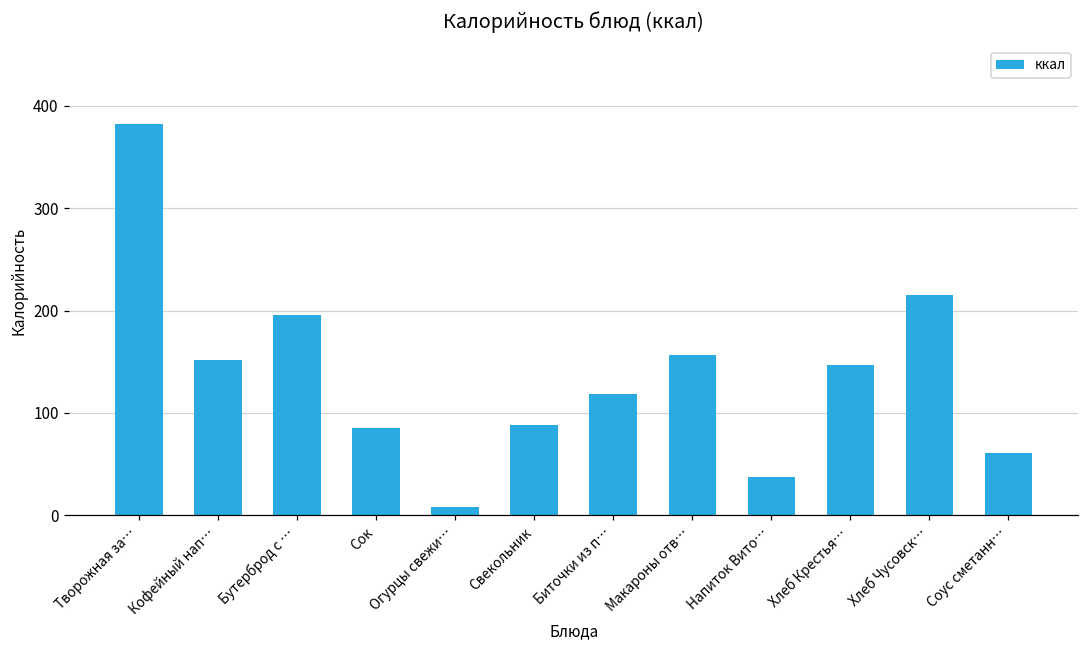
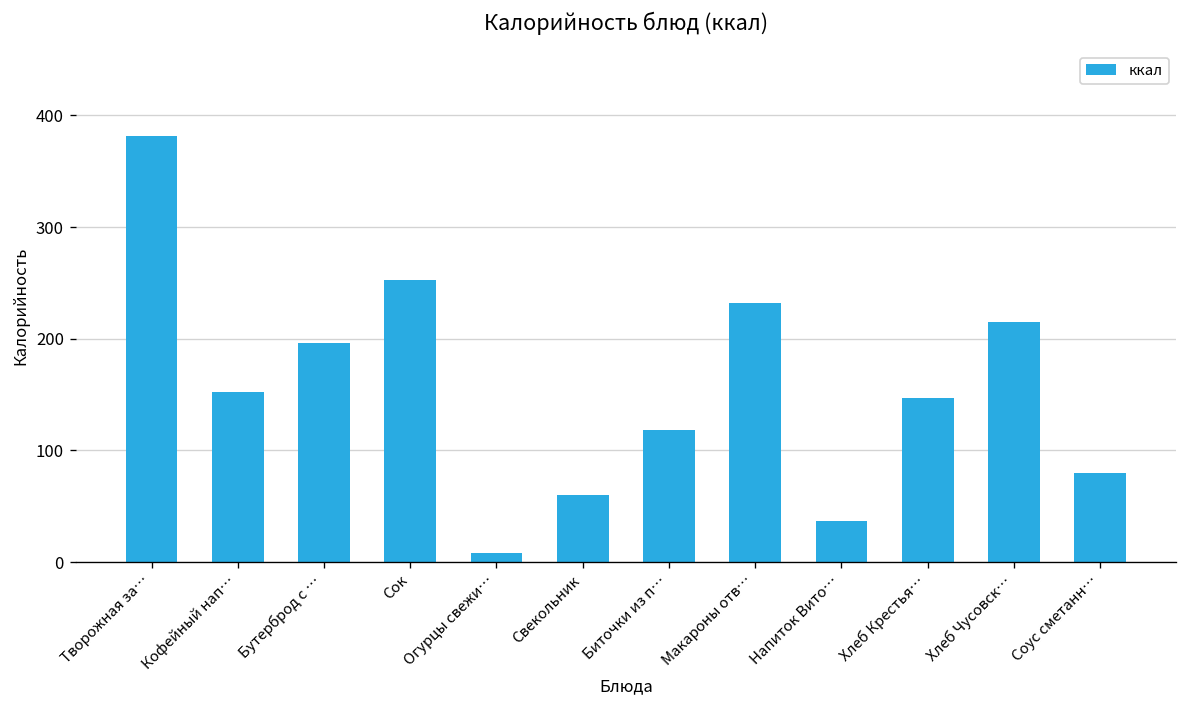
Сок: 90 -> 250
Свекольник: 90 -> 60
Макароны отв…: 160 -> 230
Соус сметанн…: 60 -> 80
